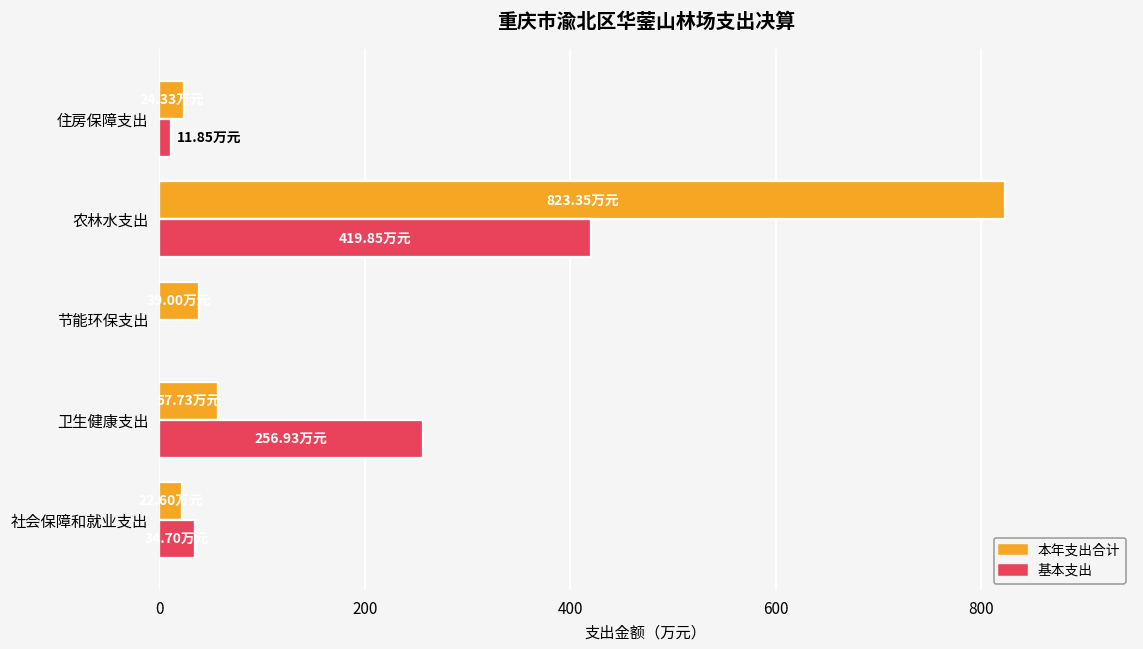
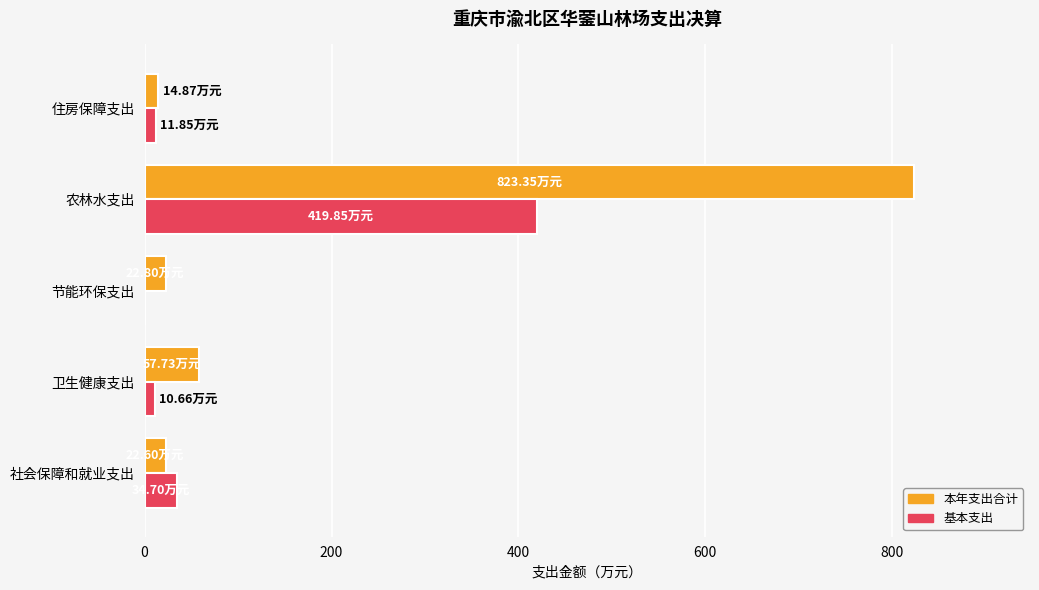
本年支出合计, 住房保障支出: 20 -> 10
本年支出合计, 节能环保支出: 40 -> 20
基本支出, 卫生健康支出: 256.93 -> 10.66
